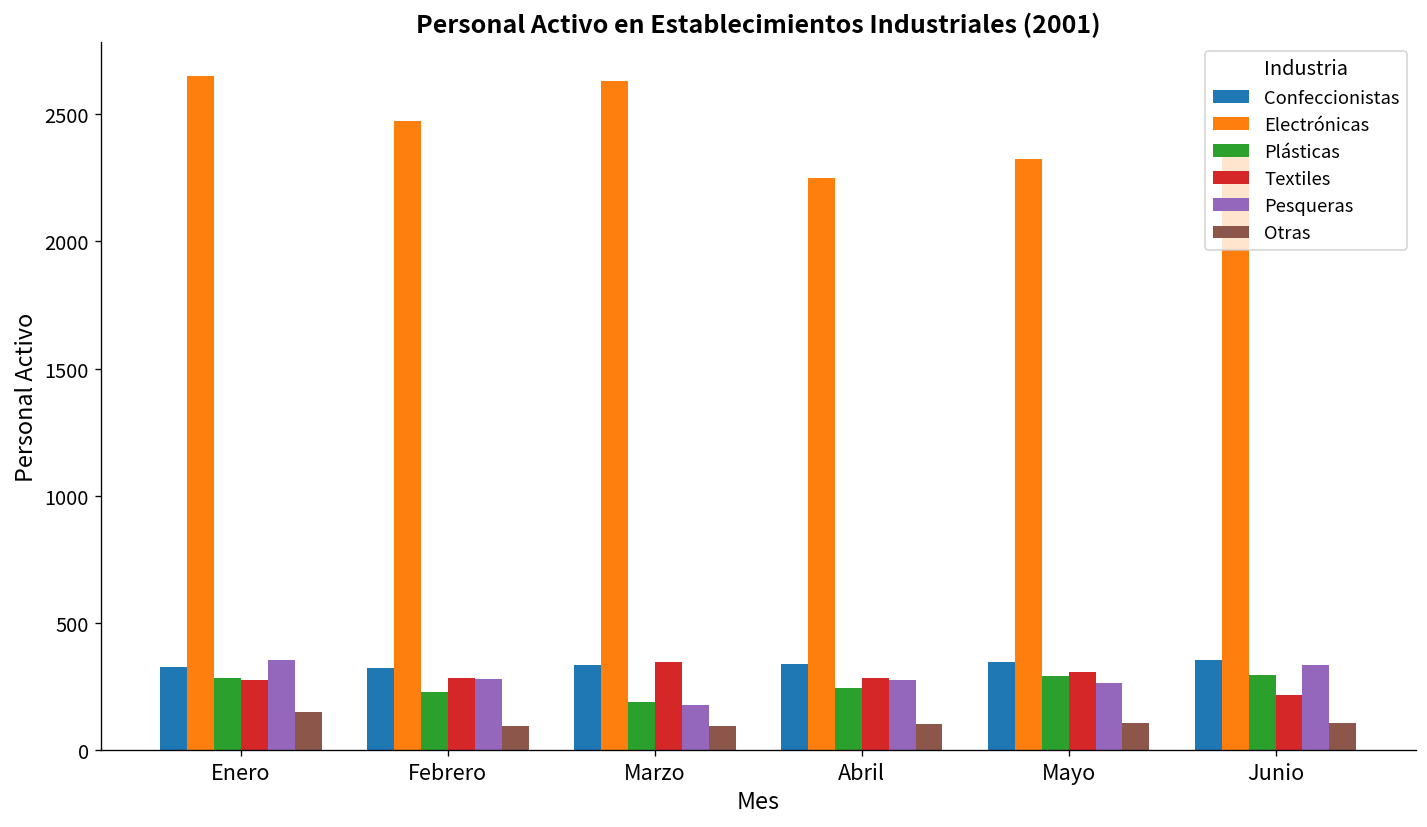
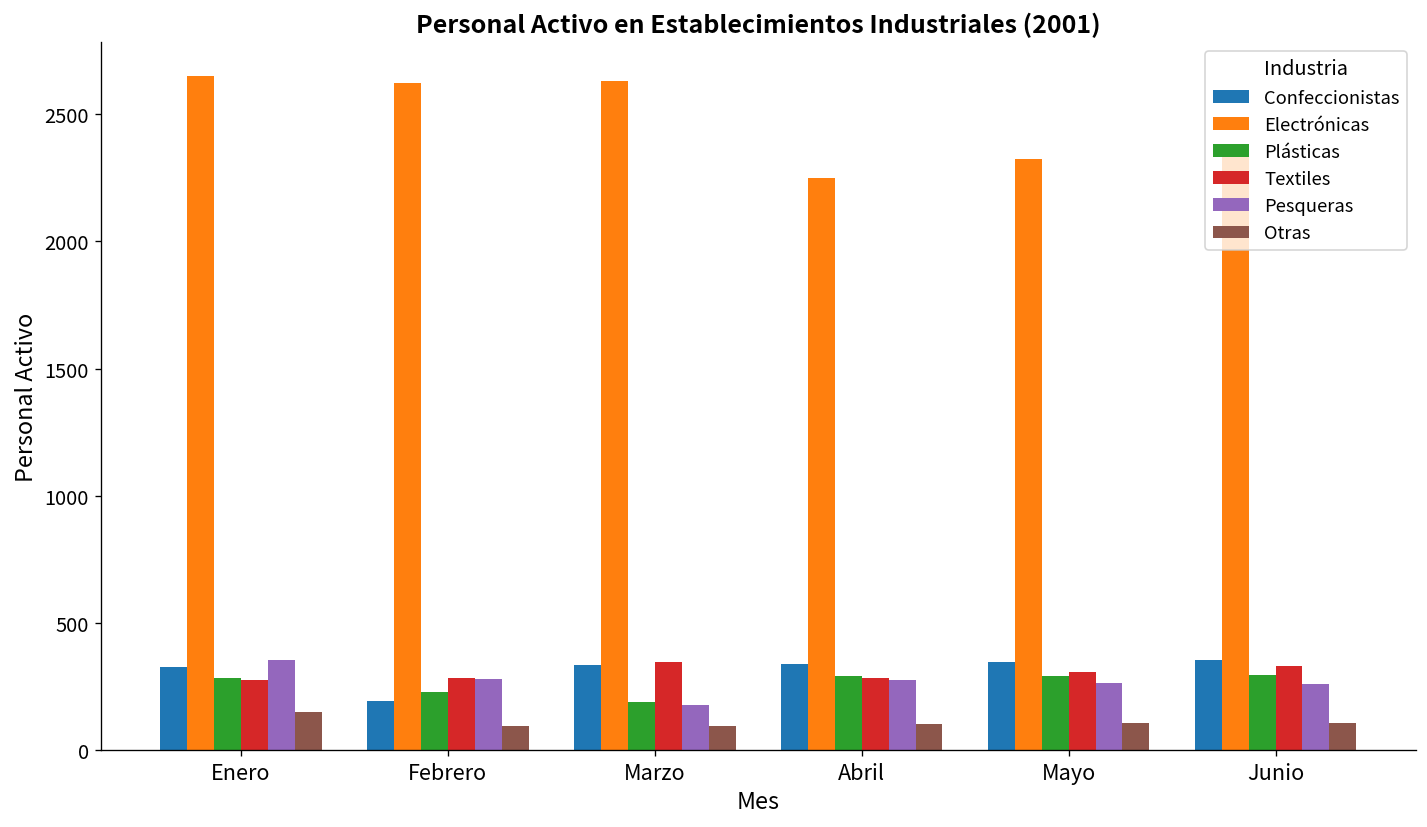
Confeccionistas, Febrero: 320 -> 190
Electrónicas, Febrero: 2470 -> 2620
Plásticas, Abril: 250 -> 290
Textiles, Junio: 210 -> 330
Pesqueras, Junio: 340 -> 260
